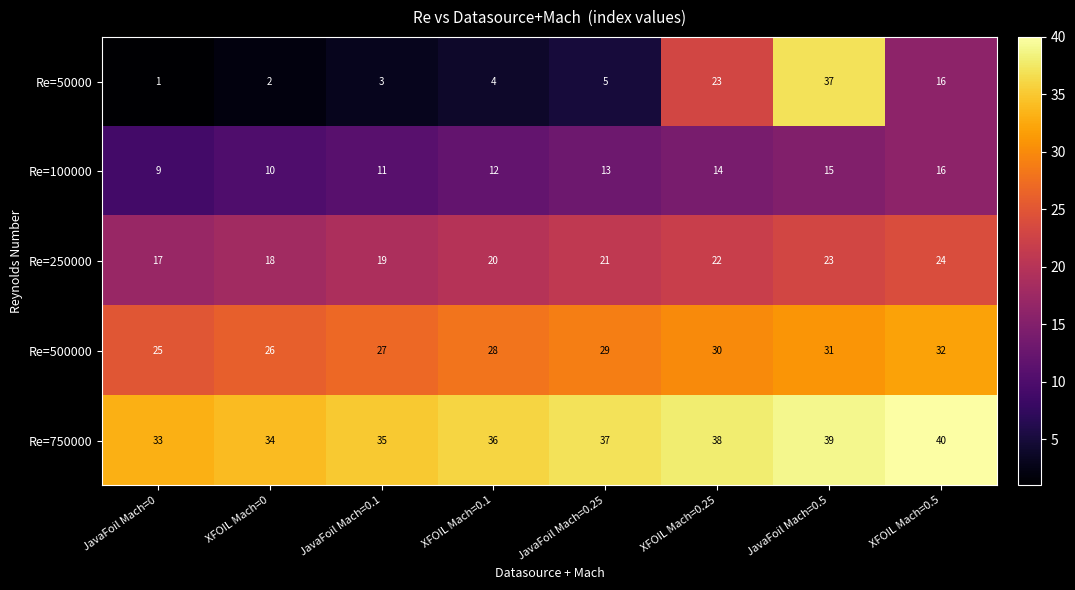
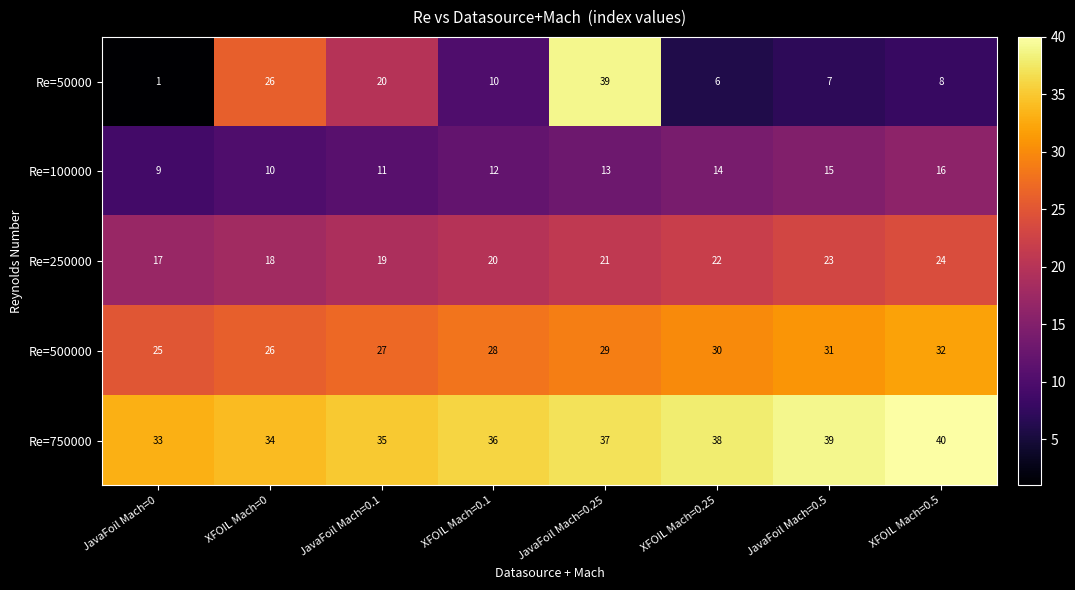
Re=50000, XFOIL Mach=0: 2 -> 26
Re=50000, JavaFoil Mach=0.1: 3 -> 20
Re=50000, XFOIL Mach=0.1: 4 -> 10
Re=50000, JavaFoil Mach=0.25: 5 -> 39
Re=50000, XFOIL Mach=0.25: 23 -> 6
Re=50000, JavaFoil Mach=0.5: 37 -> 7
Re=50000, XFOIL Mach=0.5: 16 -> 8
